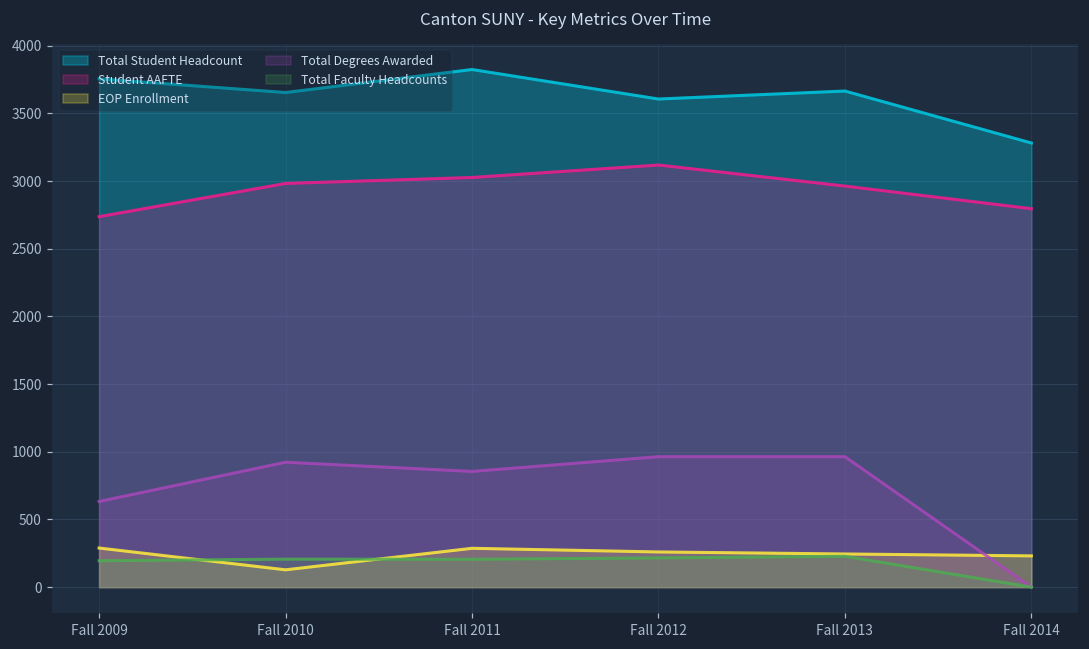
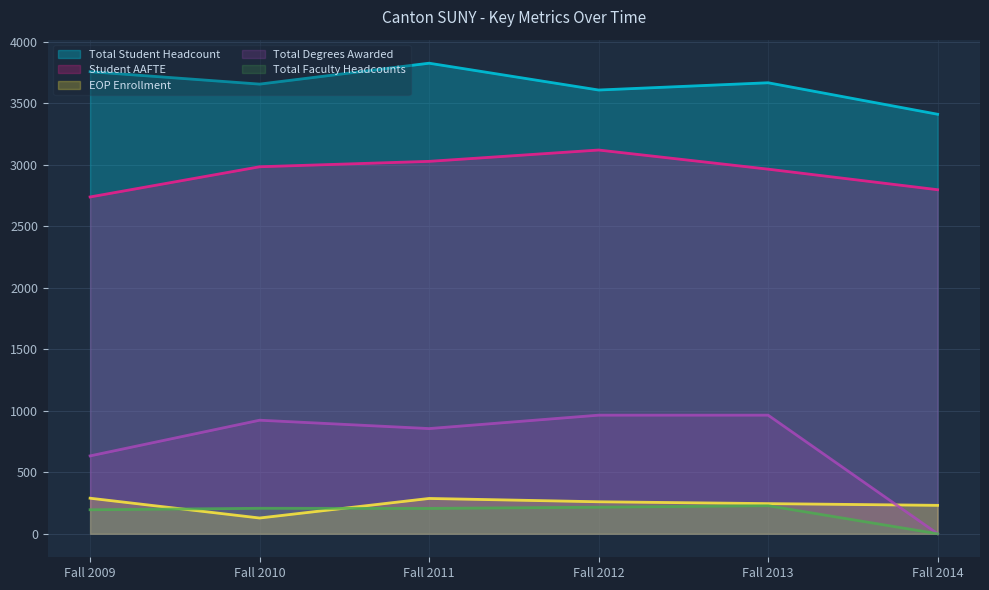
Total Student Headcount, Fall 2014: 3280 -> 3410
